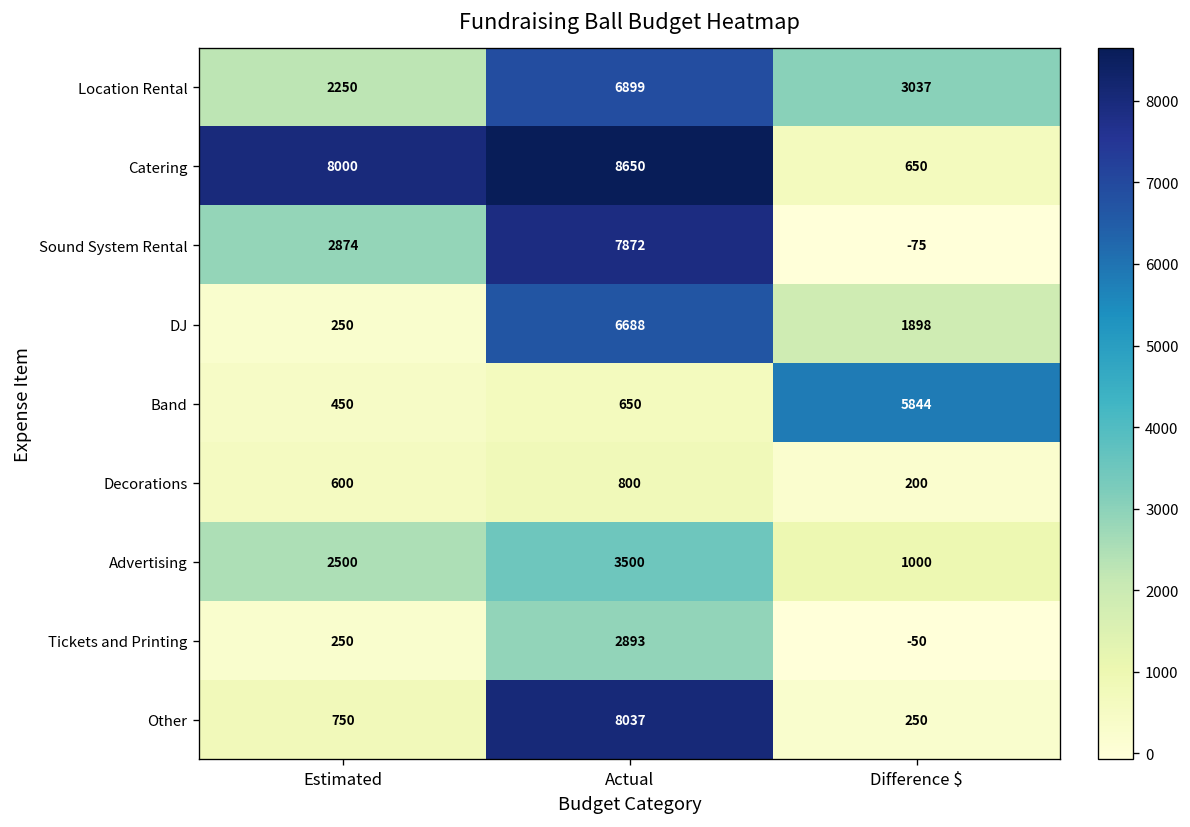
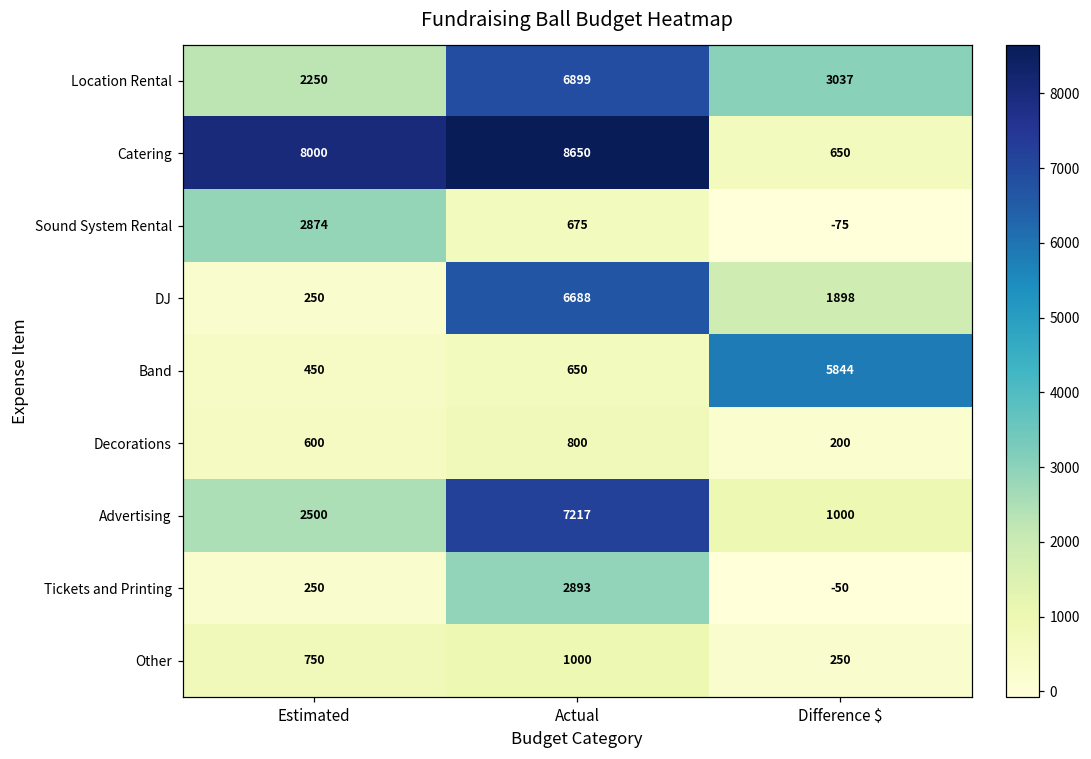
Sound System Rental, Actual: 7872 -> 675
Advertising, Actual: 3500 -> 7217
Other, Actual: 8037 -> 1000
